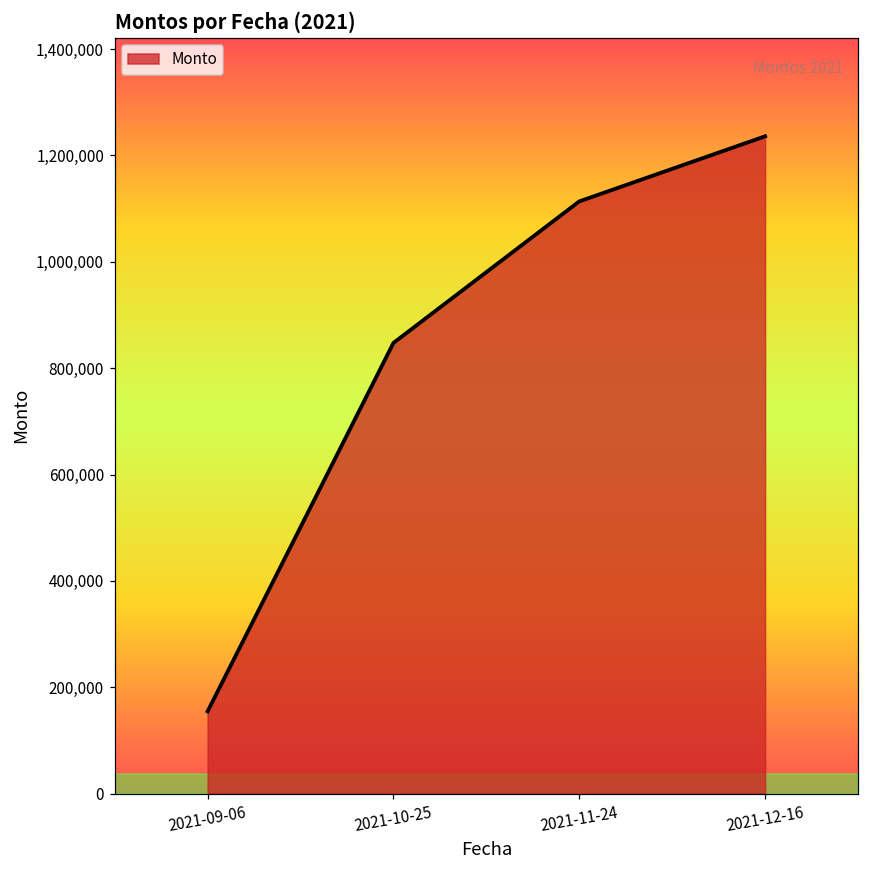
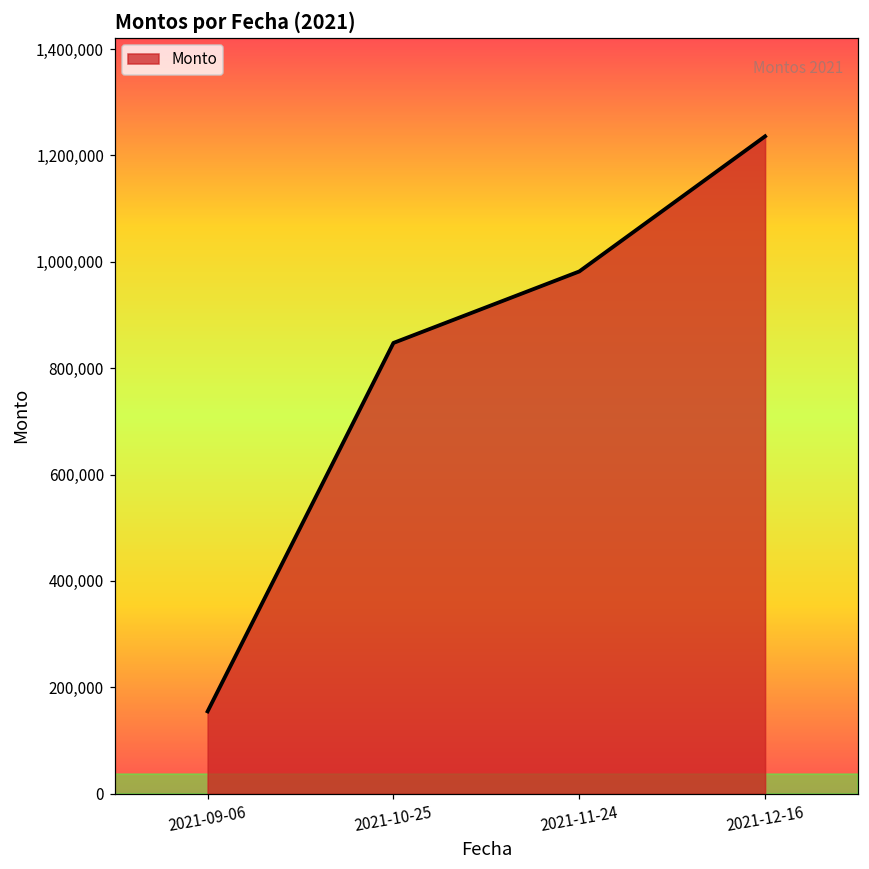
2021-11-24: 1,110,000 -> 980,000
